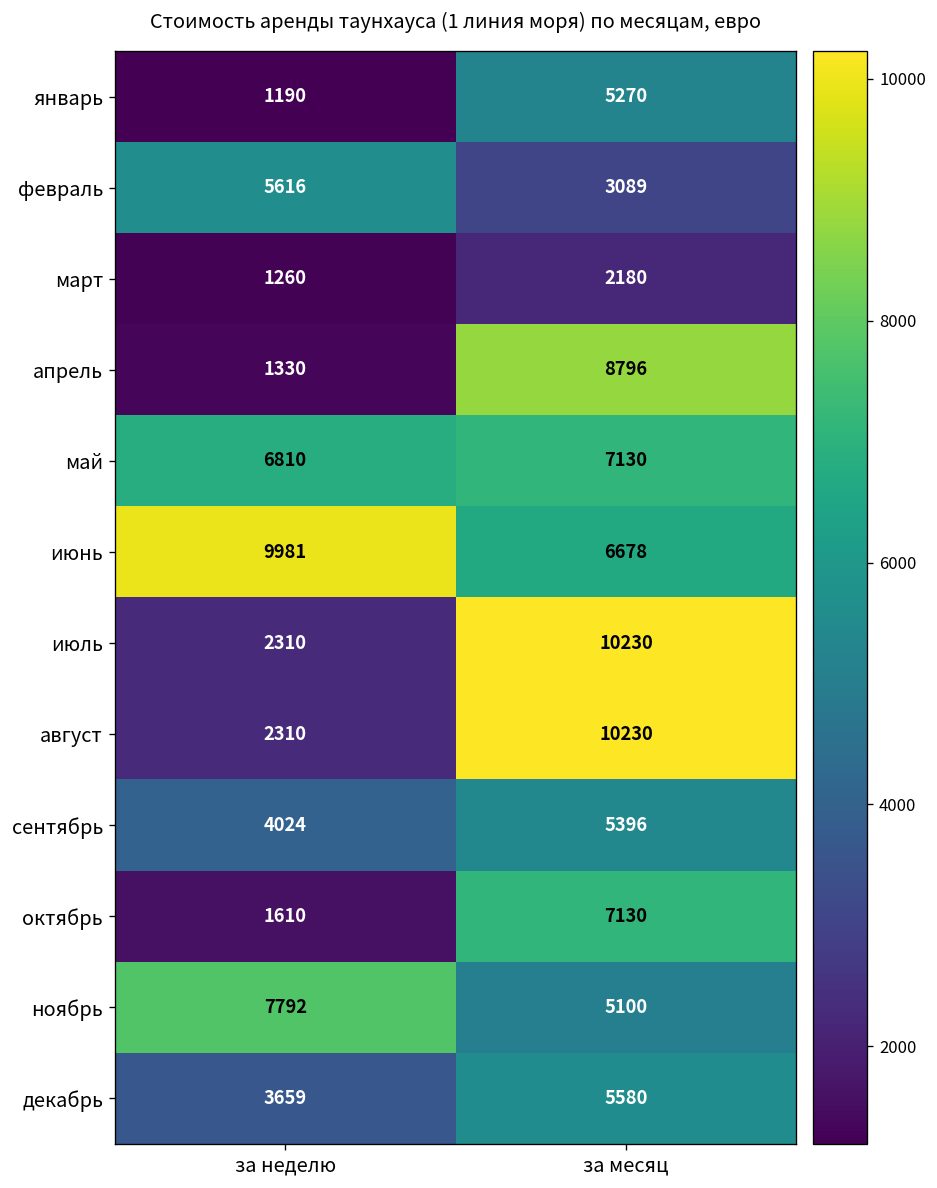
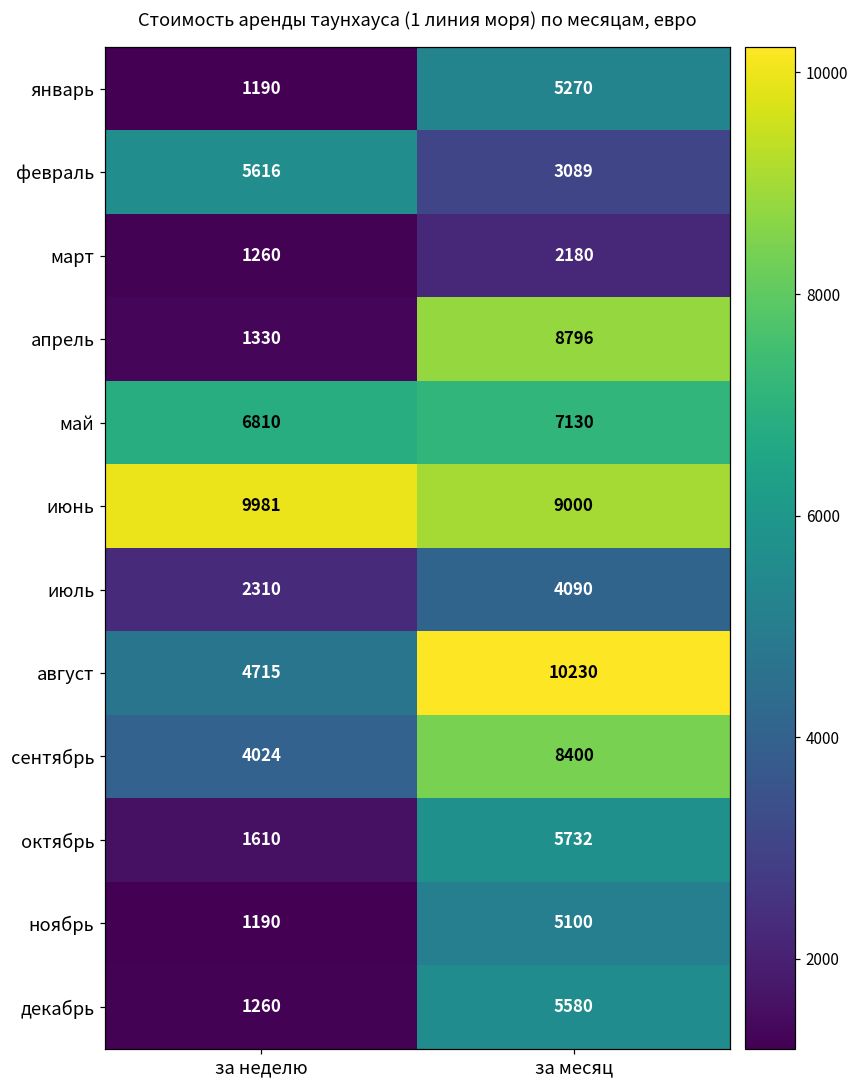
июнь, за месяц: 6678 -> 9000
июль, за месяц: 10230 -> 4090
август, за неделю: 2310 -> 4715
сентябрь, за месяц: 5396 -> 8400
октябрь, за месяц: 7130 -> 5732
ноябрь, за неделю: 7792 -> 1190
декабрь, за неделю: 3659 -> 1260
